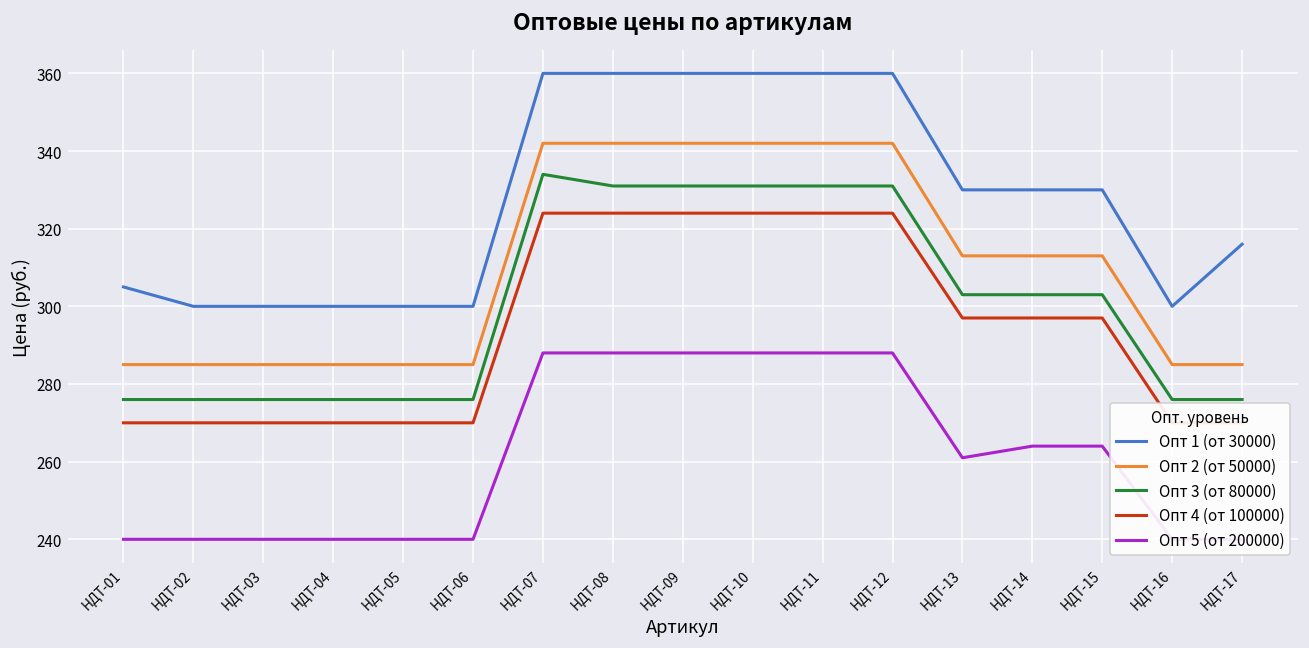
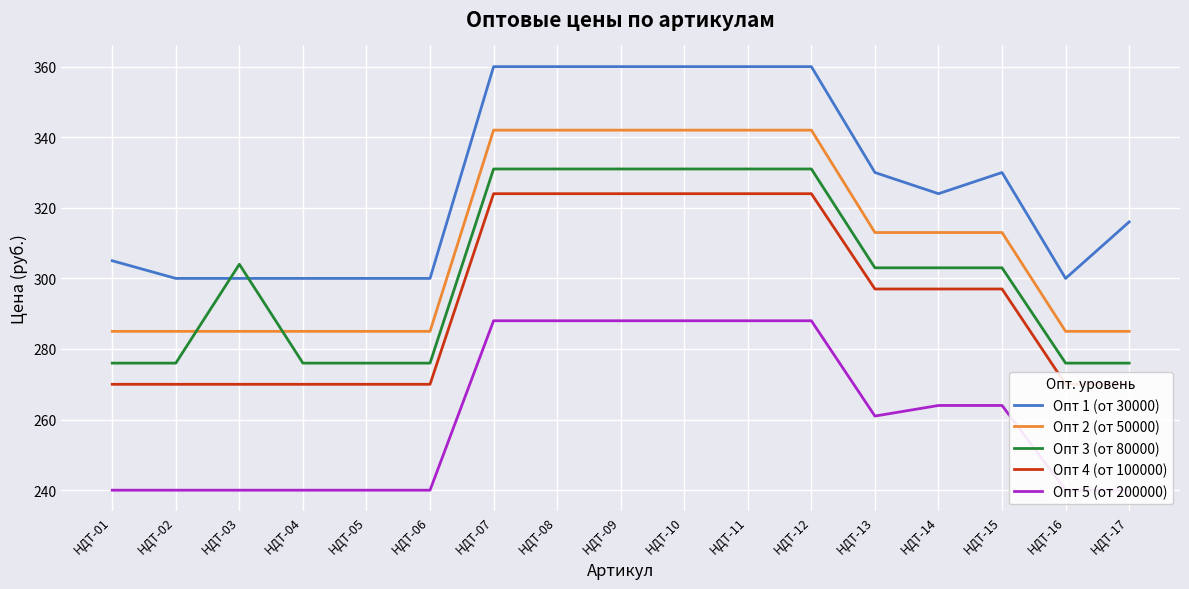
Опт 3 (от 80000), НДТ-03: 276 -> 304
Опт 3 (от 80000), НДТ-07: 334 -> 331
Опт 1 (от 30000), НДТ-14: 330 -> 324
